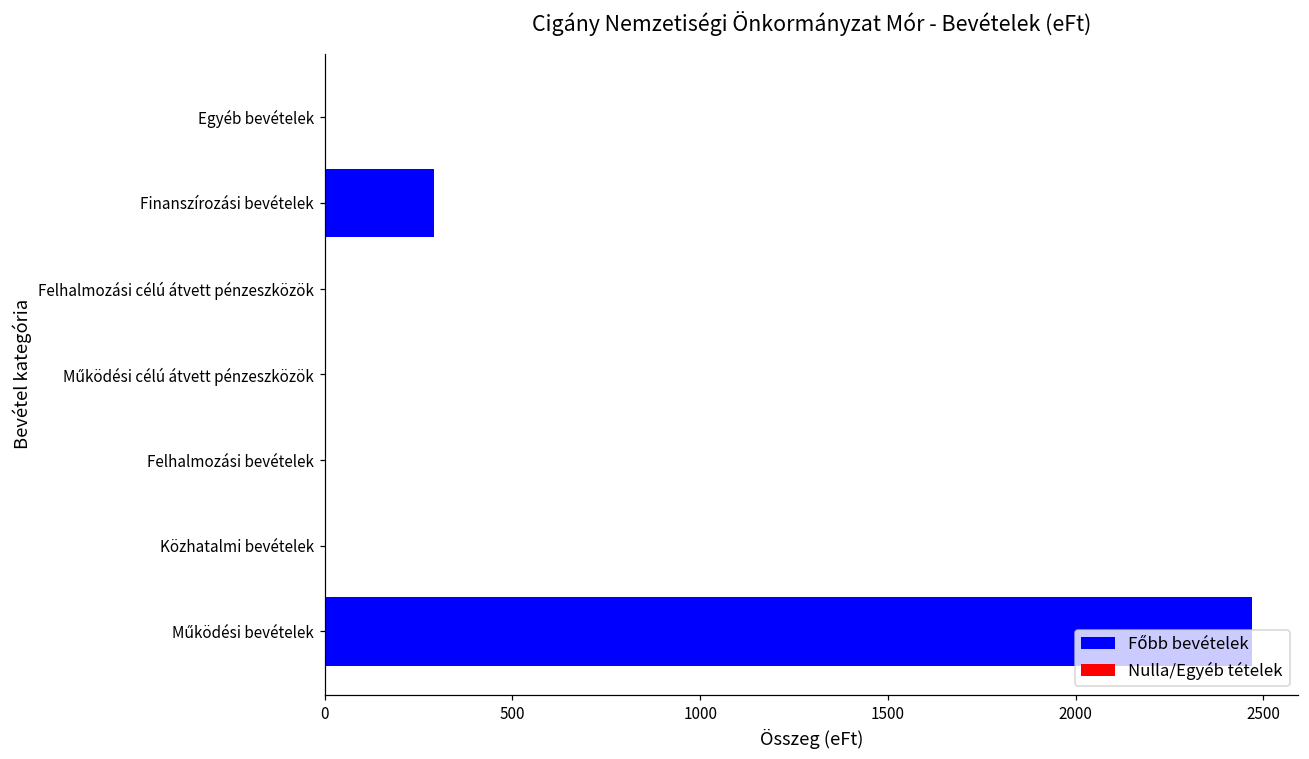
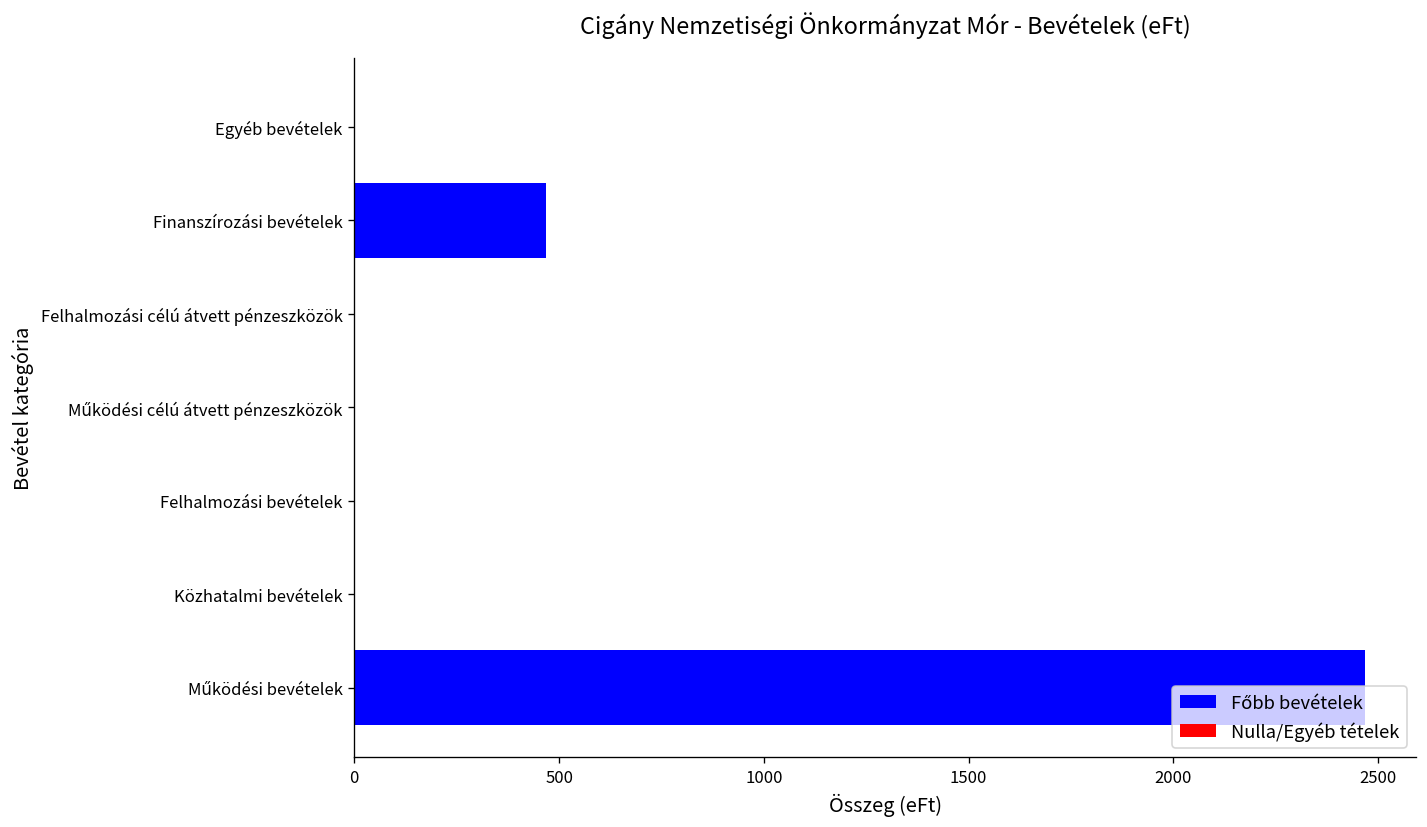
Finanszírozási bevételek: 290 -> 470
